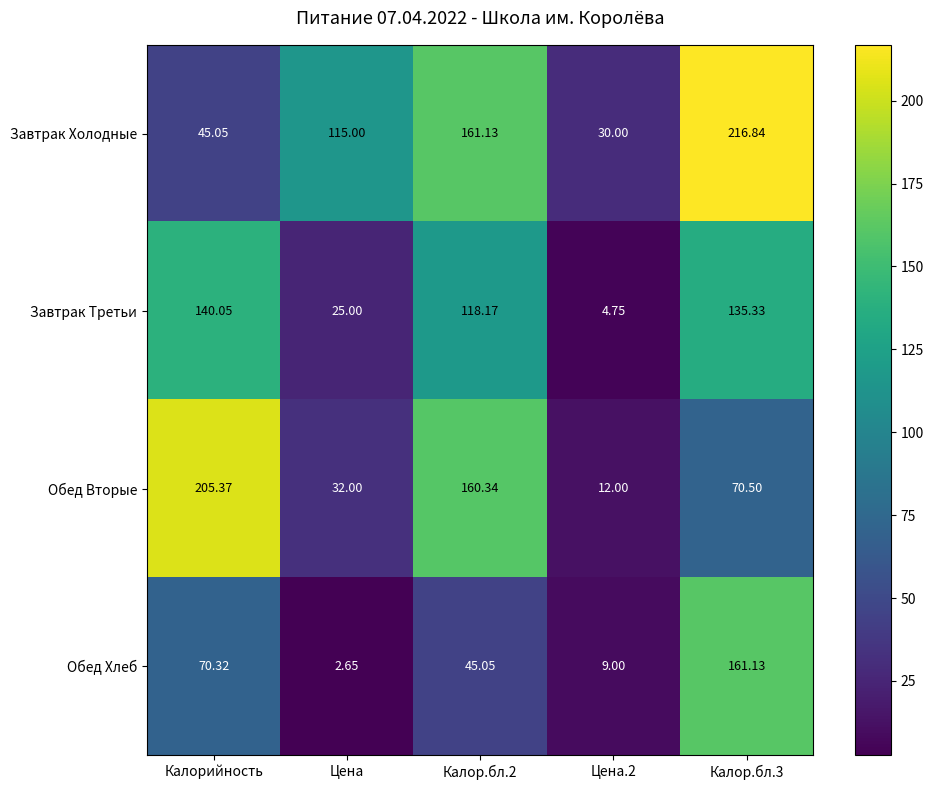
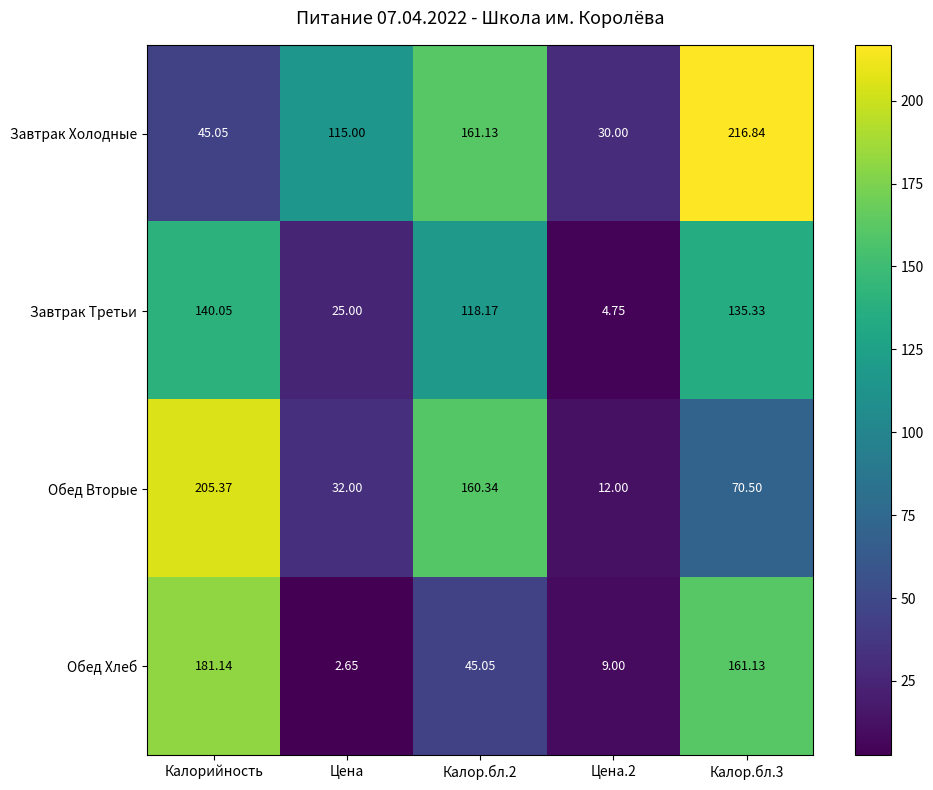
Обед Хлеб, Калорийность: 70.32 -> 181.14
